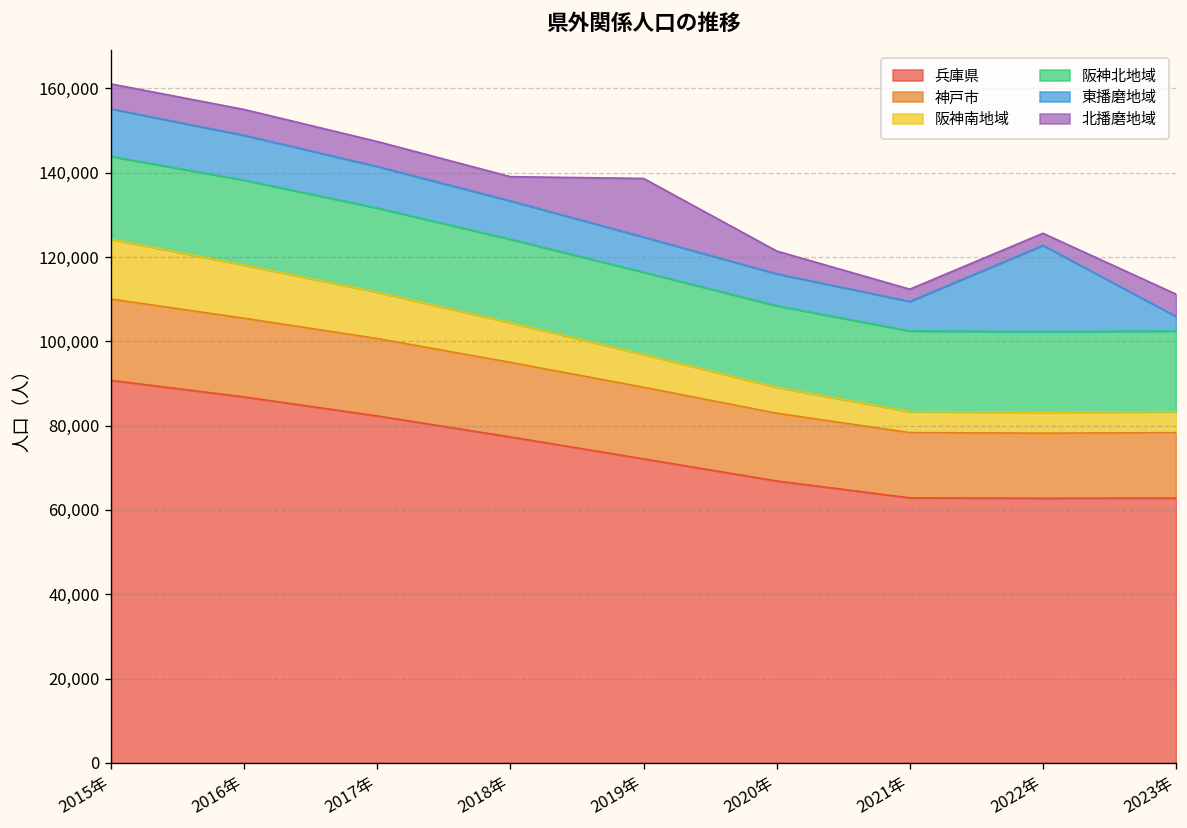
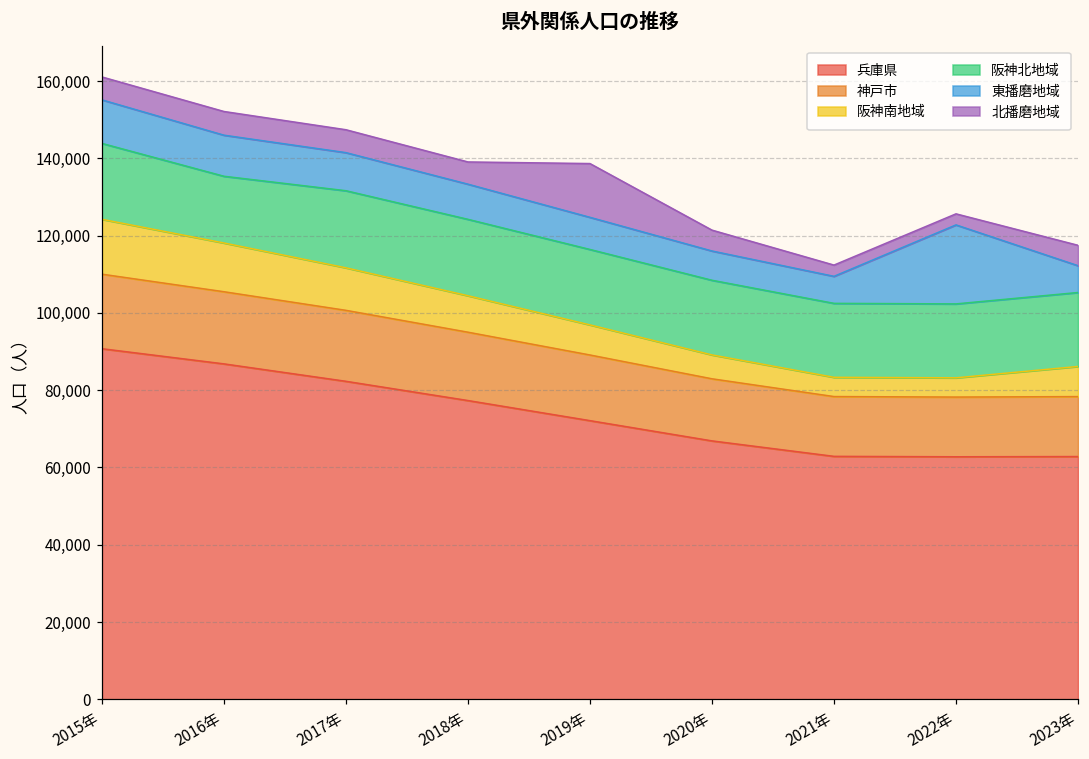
阪神北地域, 2016年: 20,000 -> 17,000
阪神南地域, 2023年: 5,000 -> 8,000
東播磨地域, 2023年: 3,000 -> 7,000
